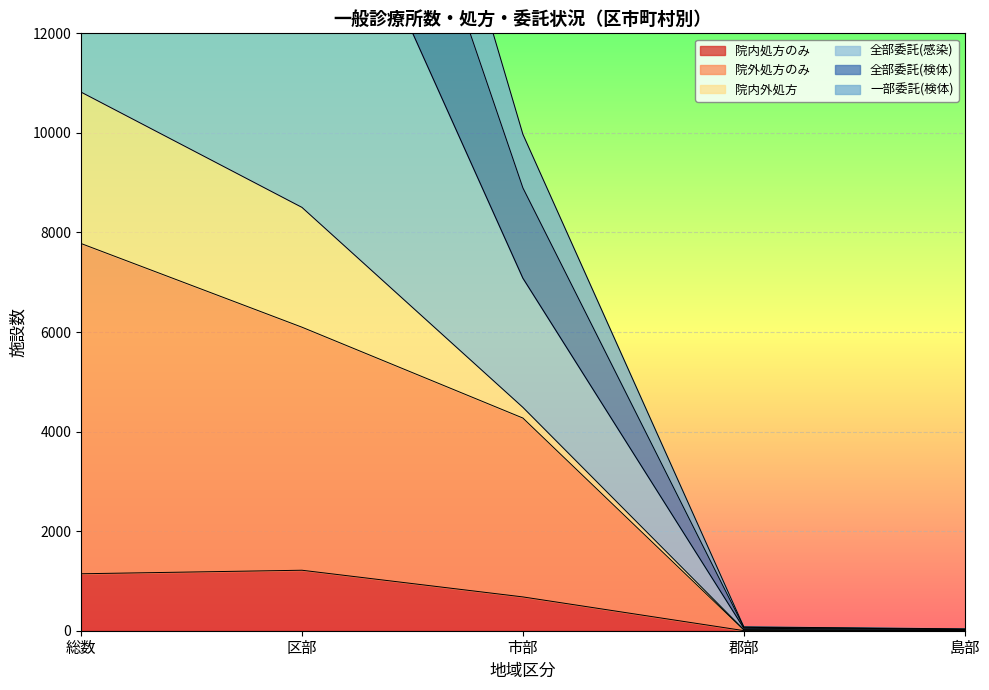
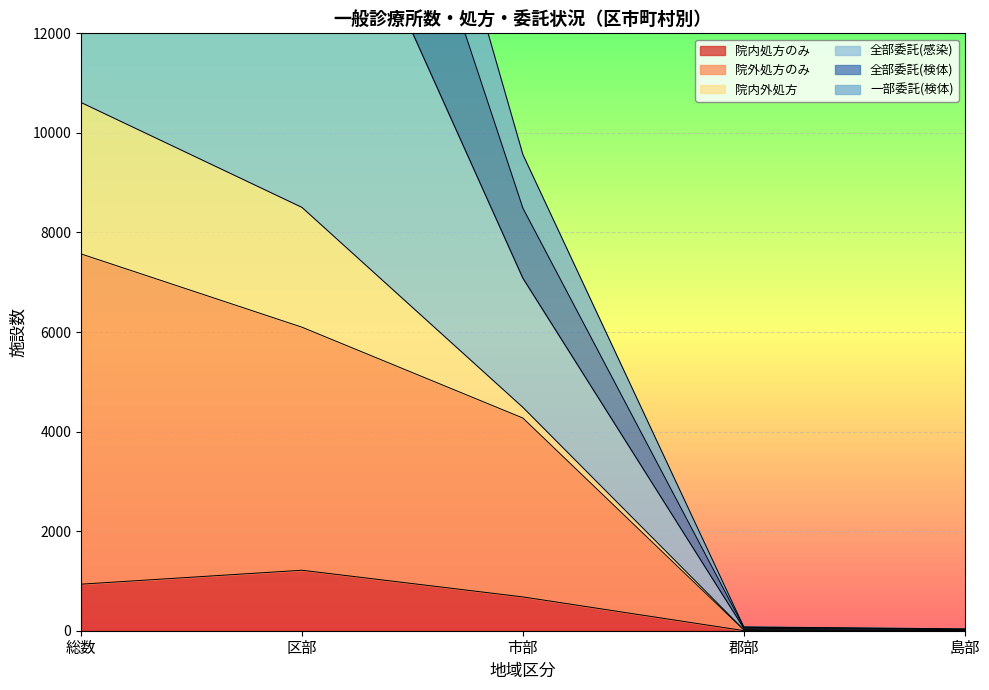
院内処方のみ, 総数: 1100 -> 900
全部委託(検体), 市部: 1800 -> 1400
